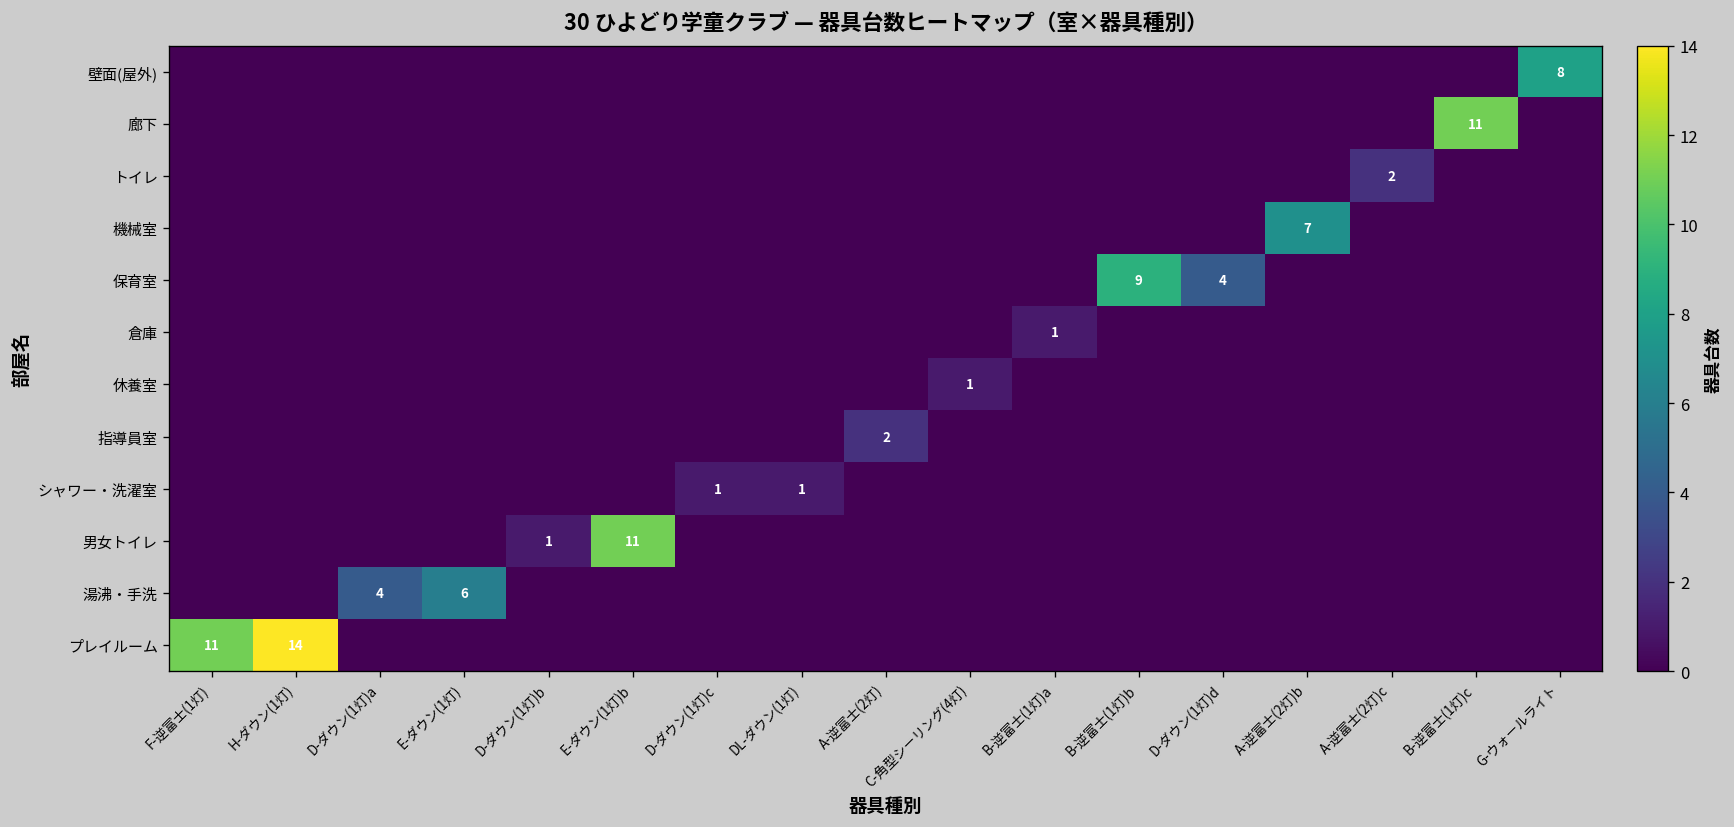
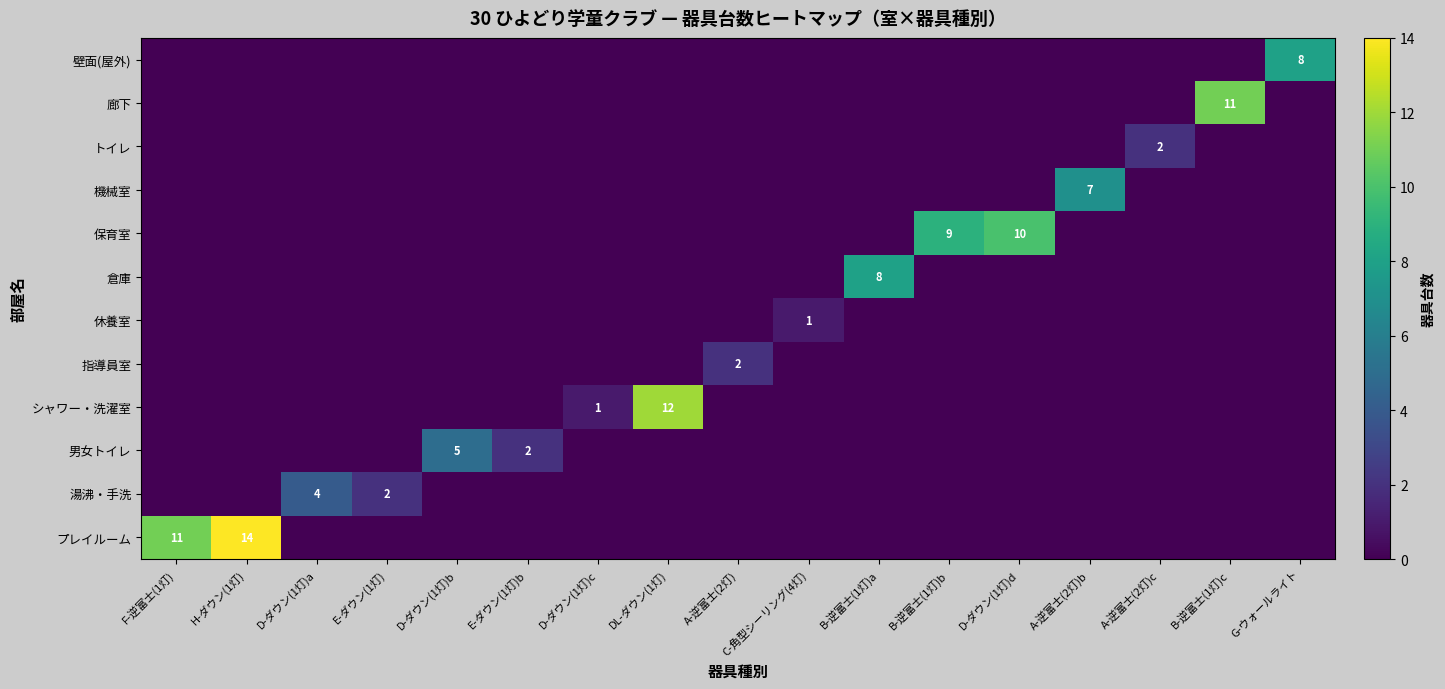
保育室, D-ダウン(1灯)d: 4 -> 10
倉庫, B-逆富士(1灯)a: 1 -> 8
シャワー・洗濯室, DL-ダウン(1灯): 1 -> 12
男女トイレ, D-ダウン(1灯)b: 1 -> 5
男女トイレ, E-ダウン(1灯)b: 11 -> 2
湯沸・手洗, E-ダウン(1灯): 6 -> 2
